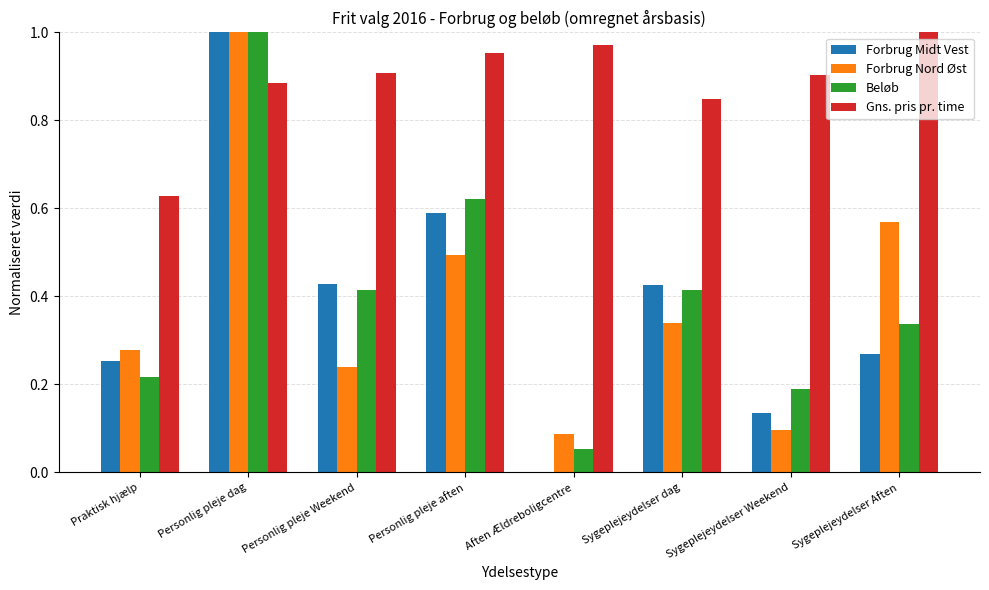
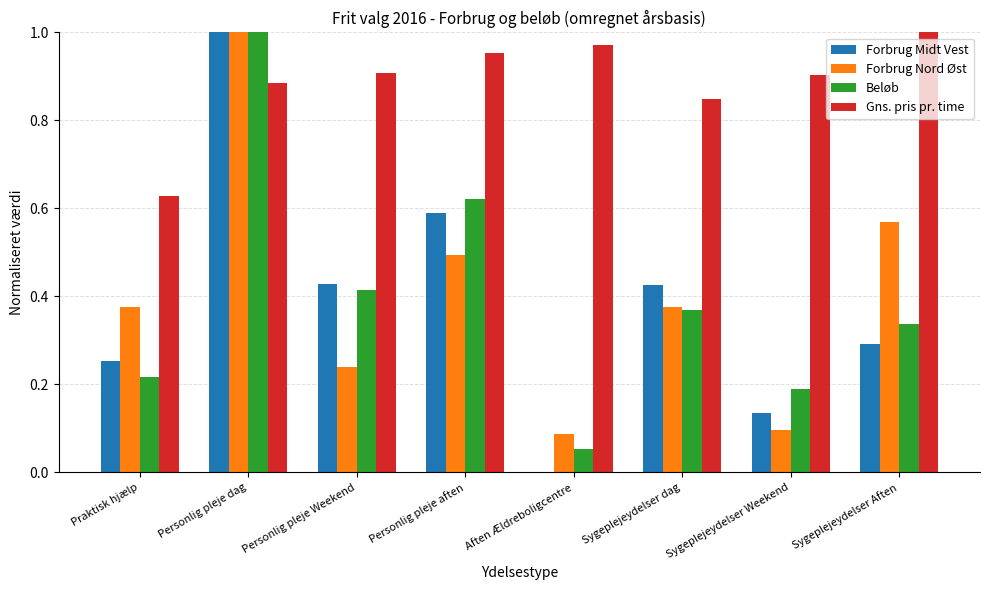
Forbrug Nord Øst, Praktisk hjælp: 0.28 -> 0.38
Forbrug Nord Øst, Sygeplejeydelser dag: 0.34 -> 0.38
Beløb, Sygeplejeydelser dag: 0.41 -> 0.37
Forbrug Midt Vest, Sygeplejeydelser Aften: 0.27 -> 0.29
